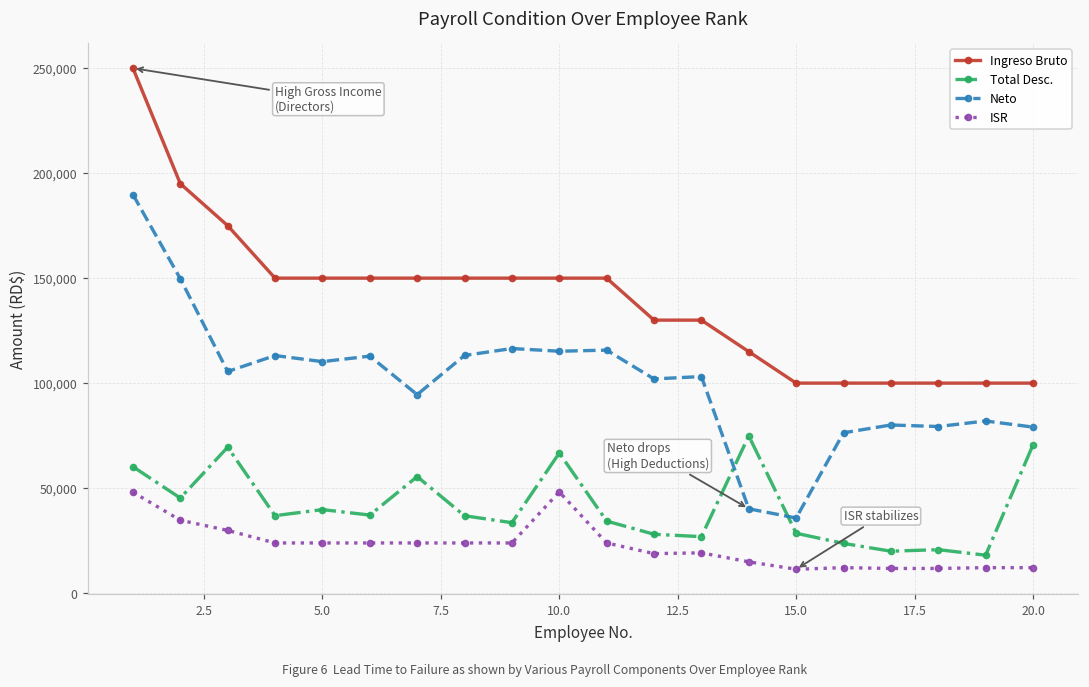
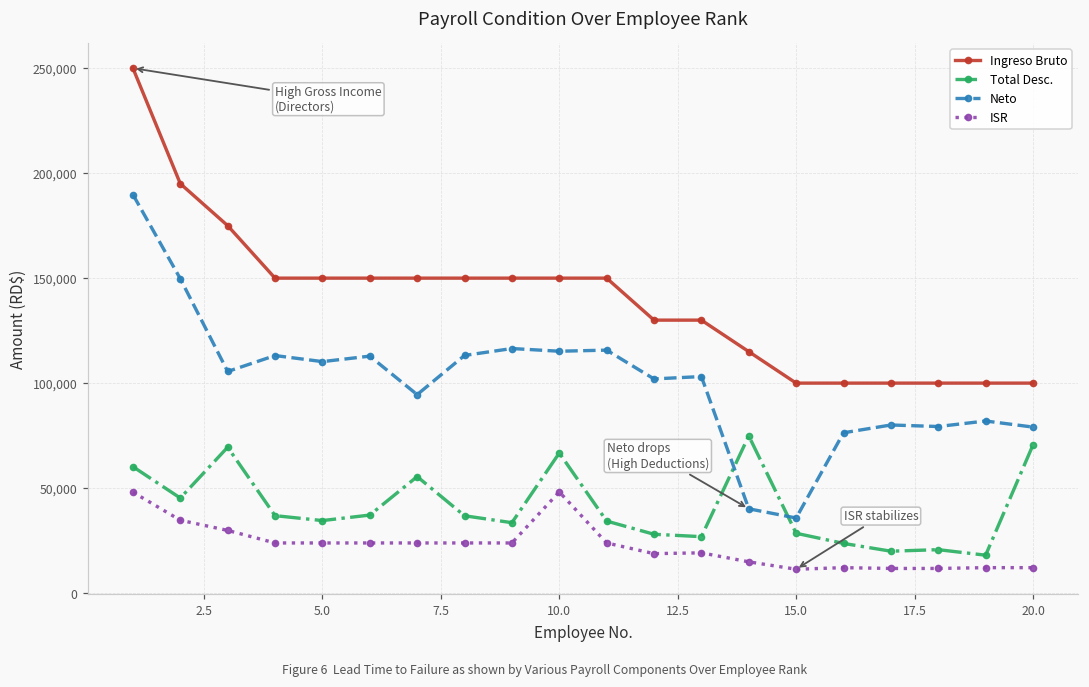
Total Desc., 5.0: 40,000 -> 35,000
